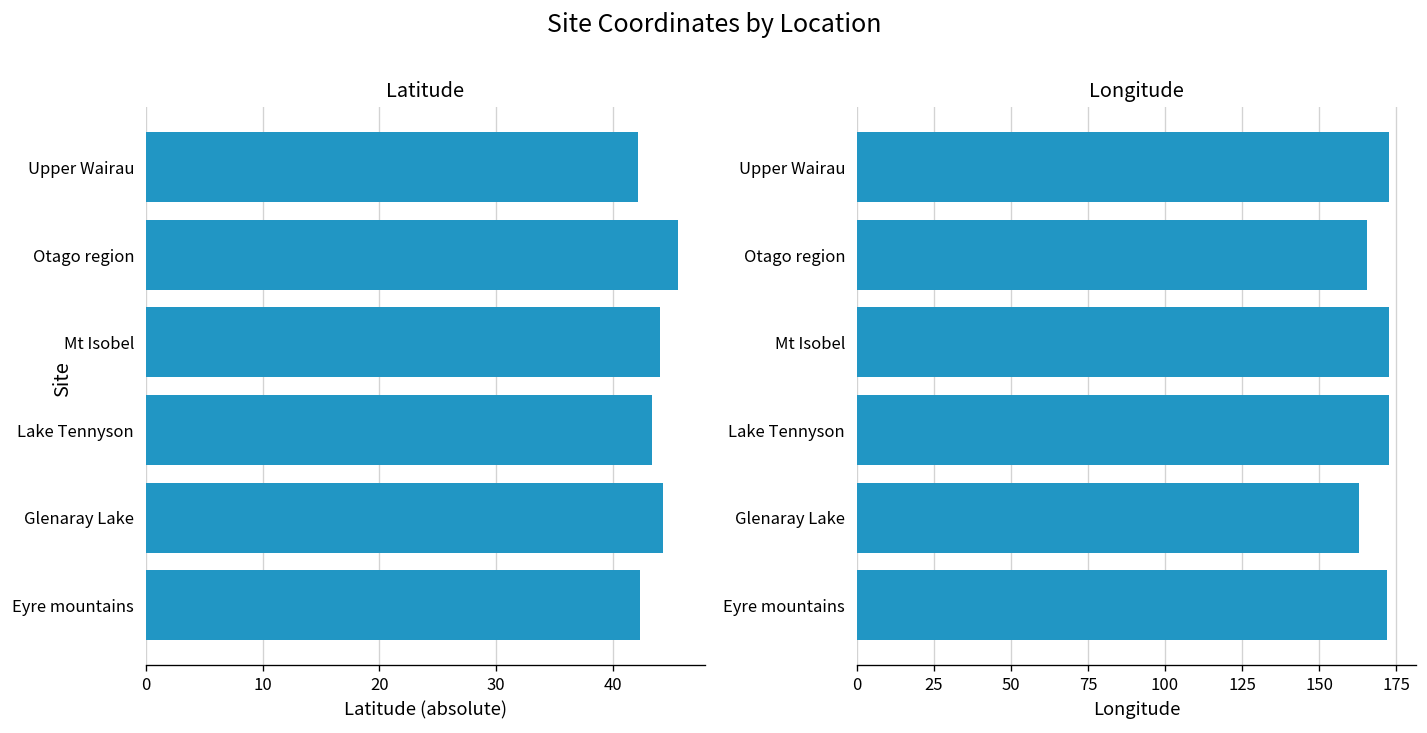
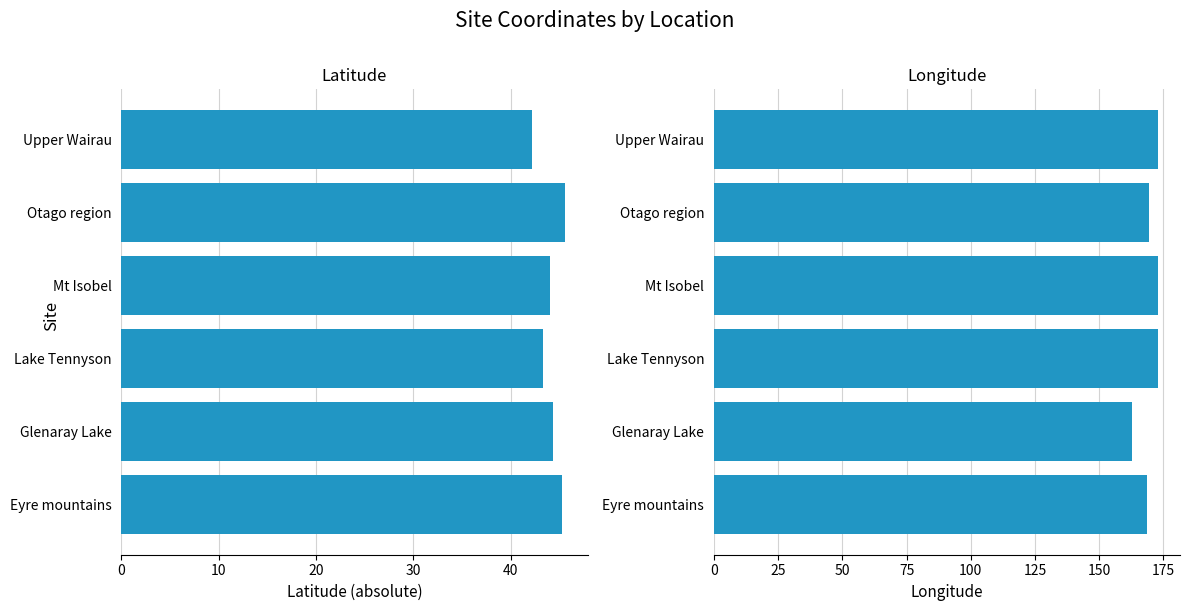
Latitude, Eyre mountains: 42 -> 45
Longitude, Otago region: 165 -> 169
Longitude, Eyre mountains: 172 -> 169
